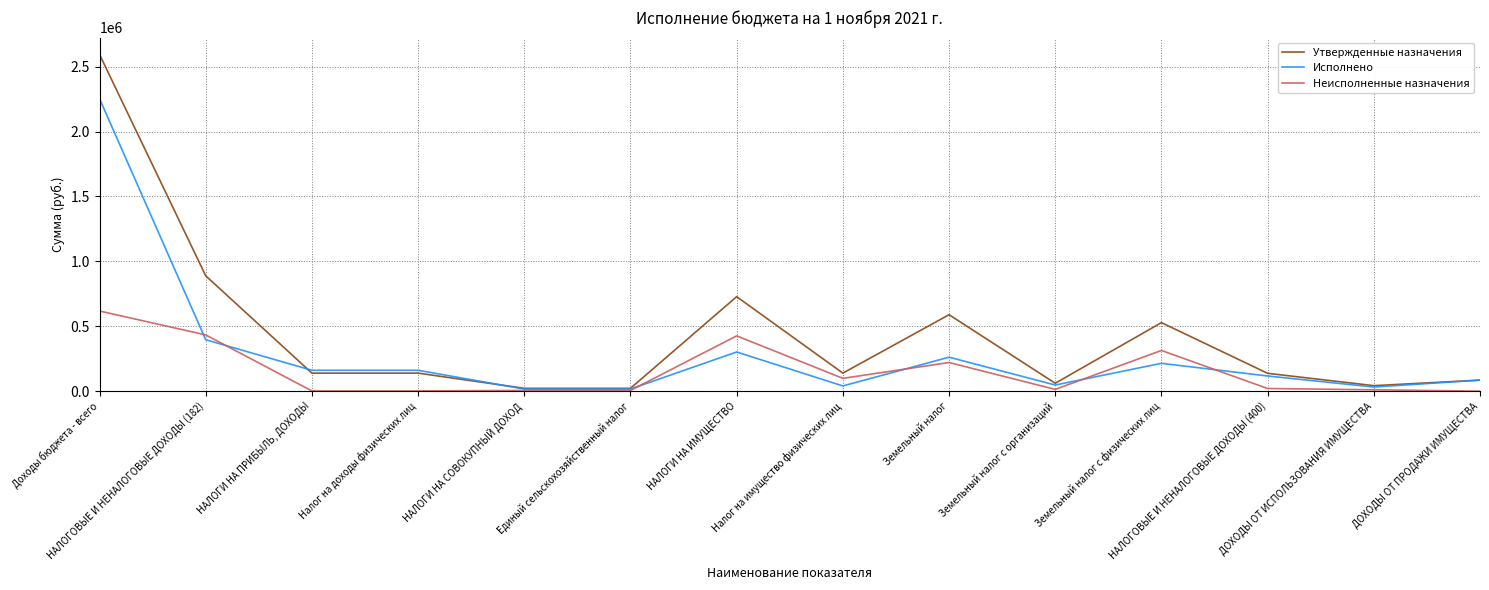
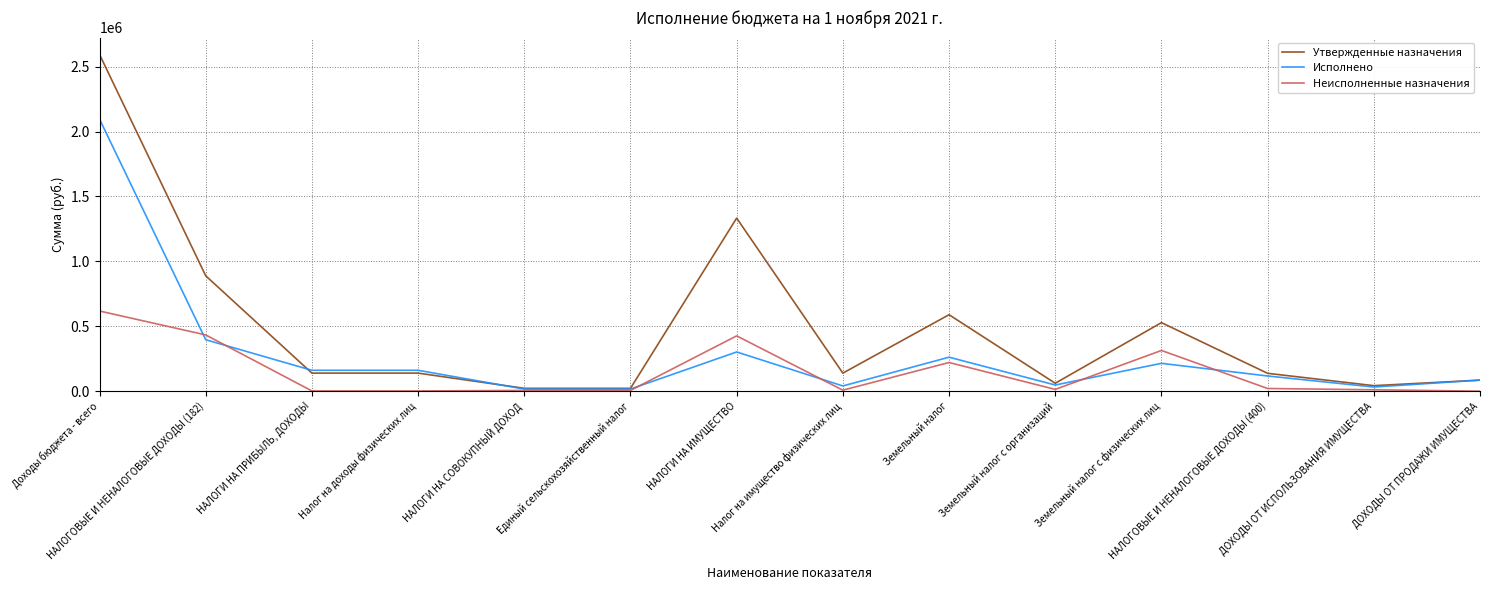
Исполнено, Доходы бюджета - всего: 2250000 -> 2100000
Утвержденные назначения, НАЛОГИ НА ИМУЩЕСТВО: 730000 -> 1330000
Неисполненные назначения, Налог на имущество физических лиц: 100000 -> 10000
